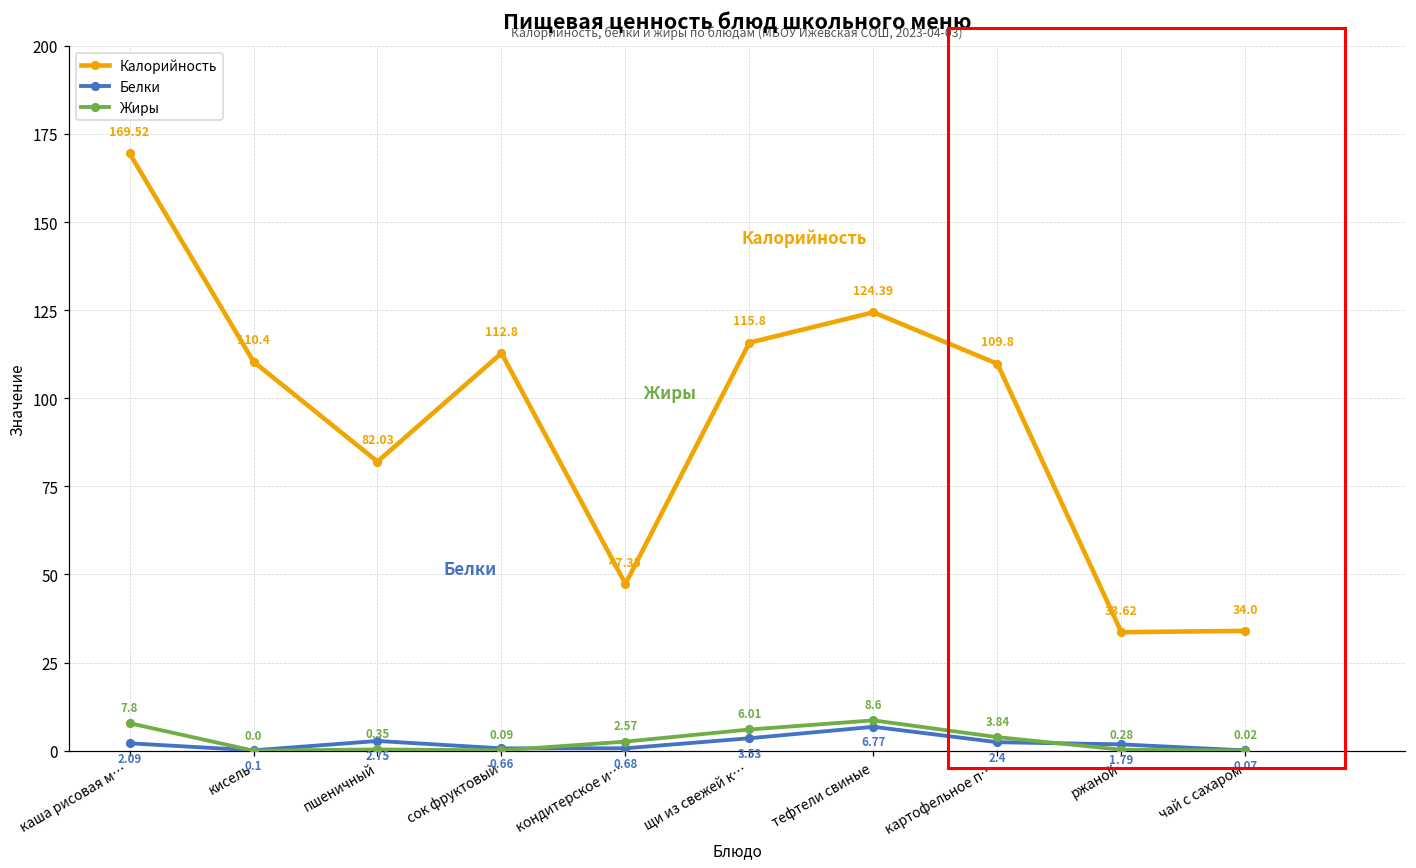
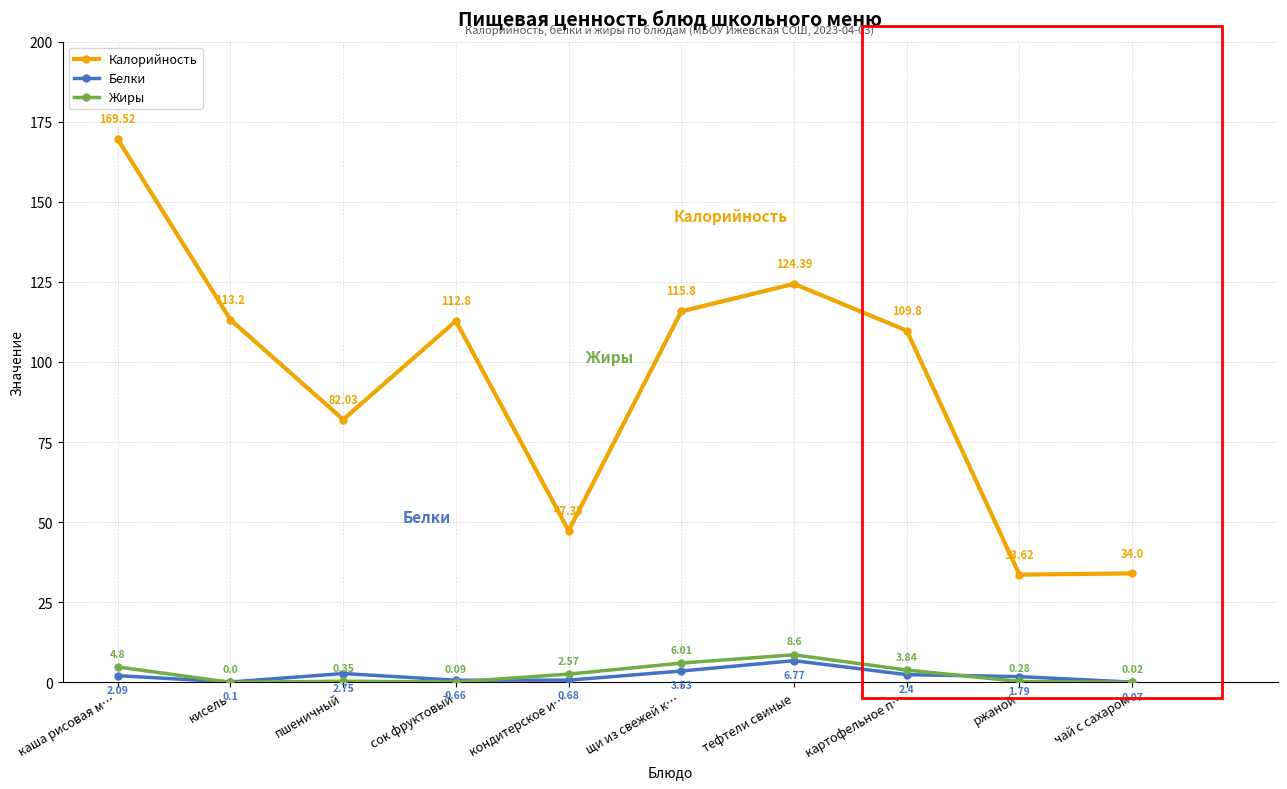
Жиры, каша рисовая м…: 7.8 -> 4.8
Калорийность, кисель: 110.4 -> 113.2
